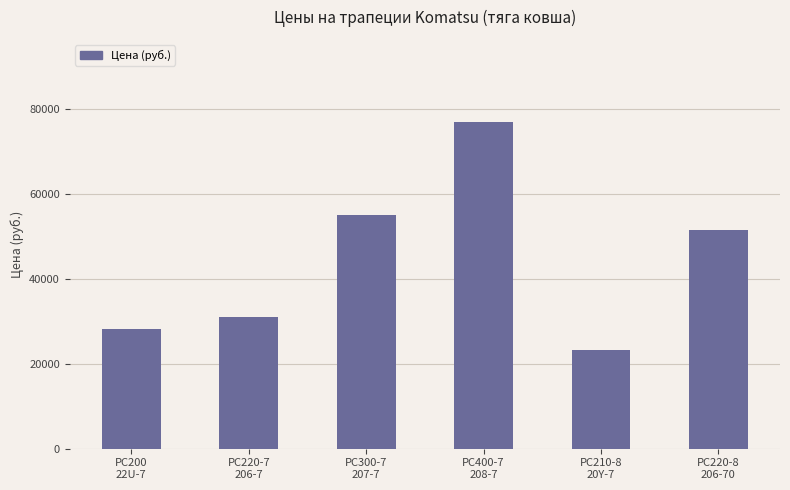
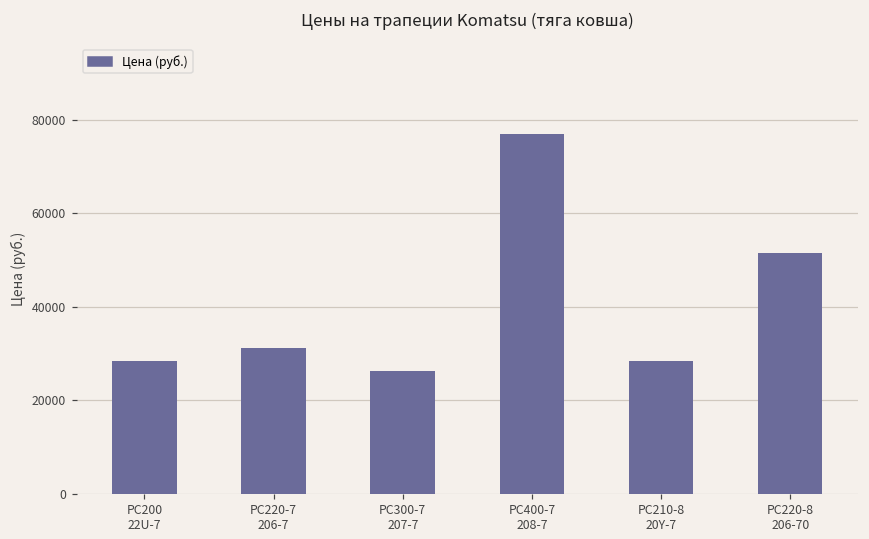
PC300-7 207-7: 55000 -> 26000
PC210-8 20Y-7: 23000 -> 28000
